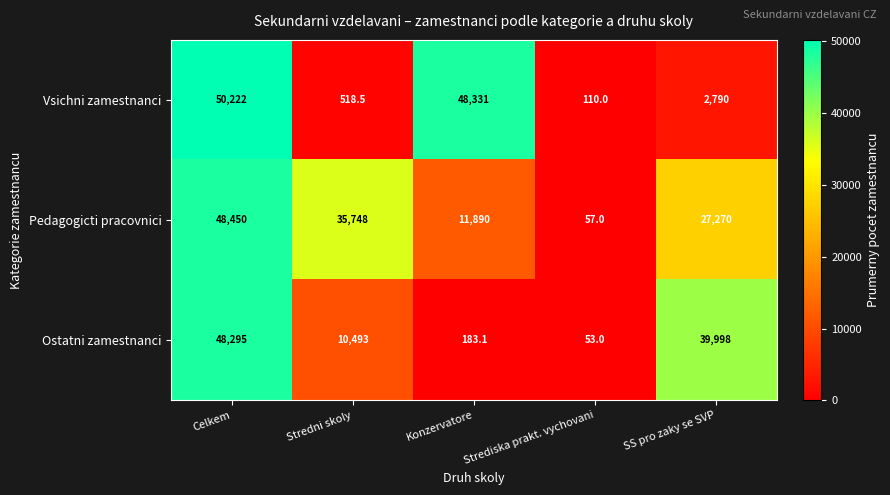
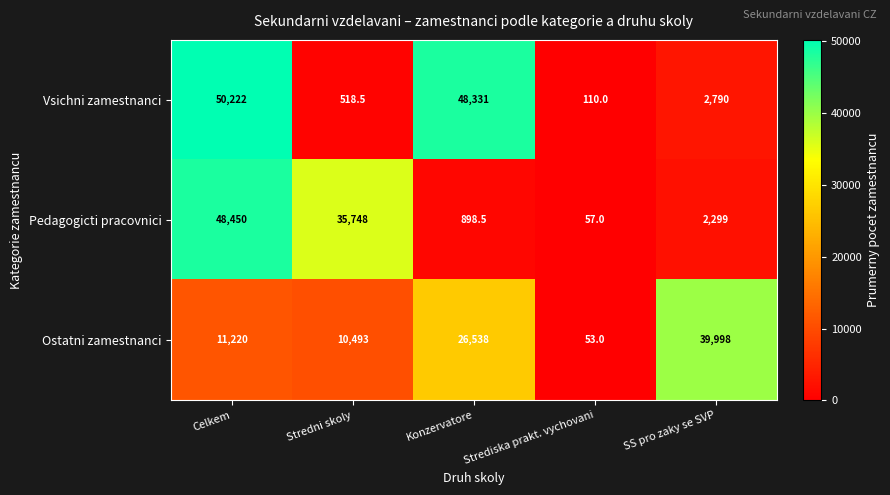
Pedagogicti pracovnici, Konzervatore: 11,890 -> 898.5
Pedagogicti pracovnici, SS pro zaky se SVP: 27,270 -> 2,299
Ostatni zamestnanci, Celkem: 48,295 -> 11,220
Ostatni zamestnanci, Konzervatore: 183.1 -> 26,538
